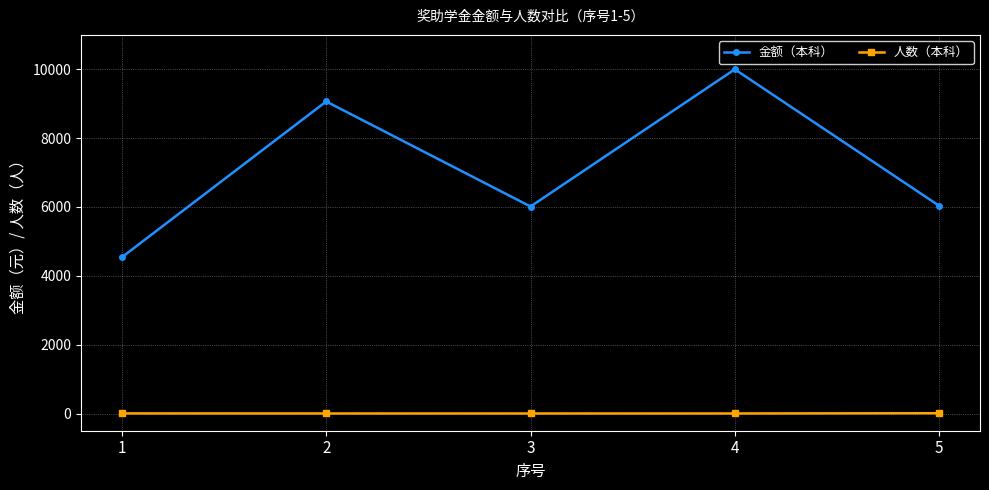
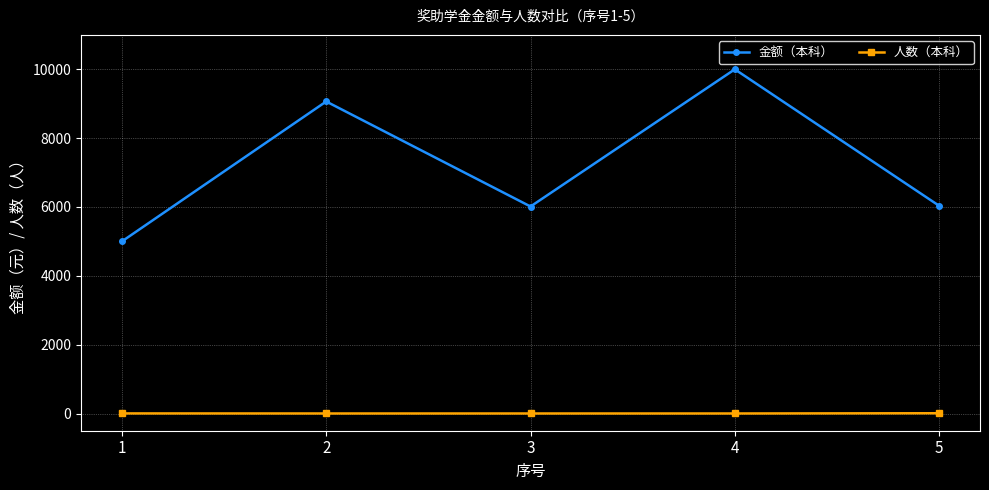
金额（本科）, 1: 4500 -> 5000
